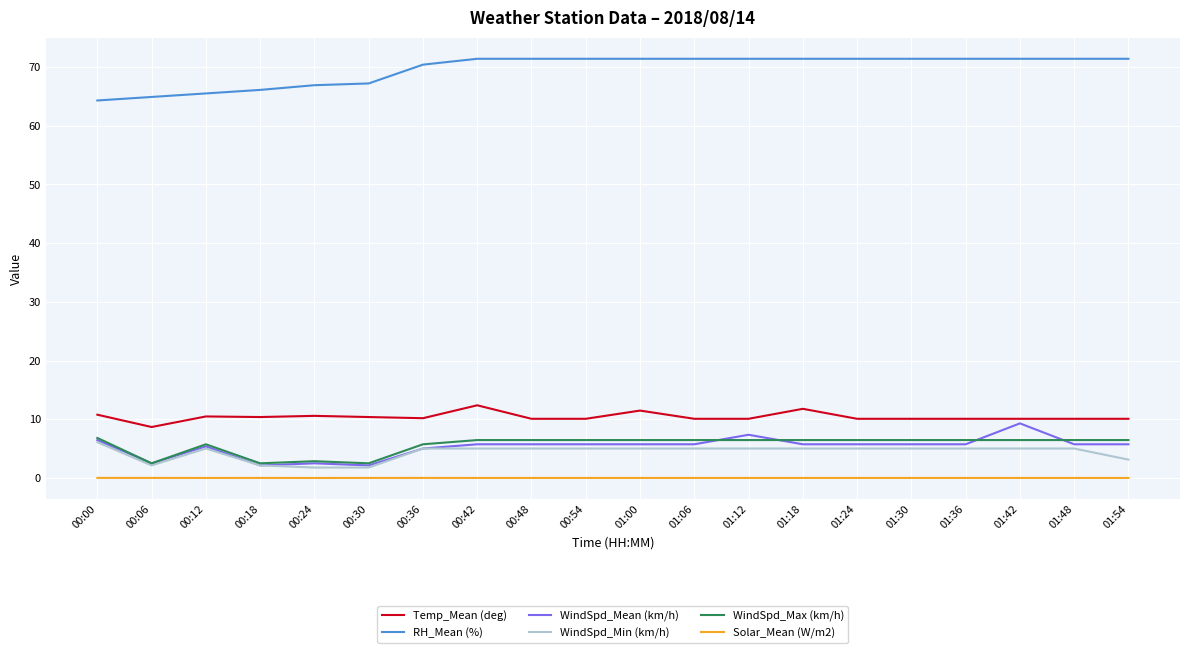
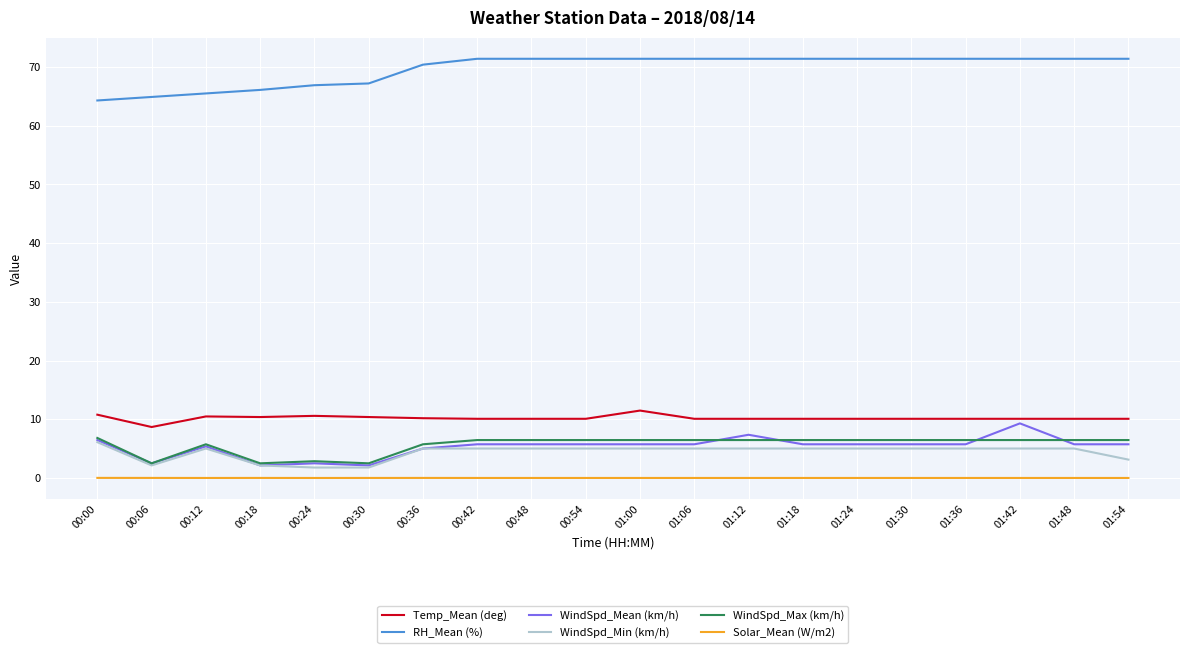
Temp_Mean (deg), 00:42: 12 -> 10
Temp_Mean (deg), 01:18: 12 -> 10
